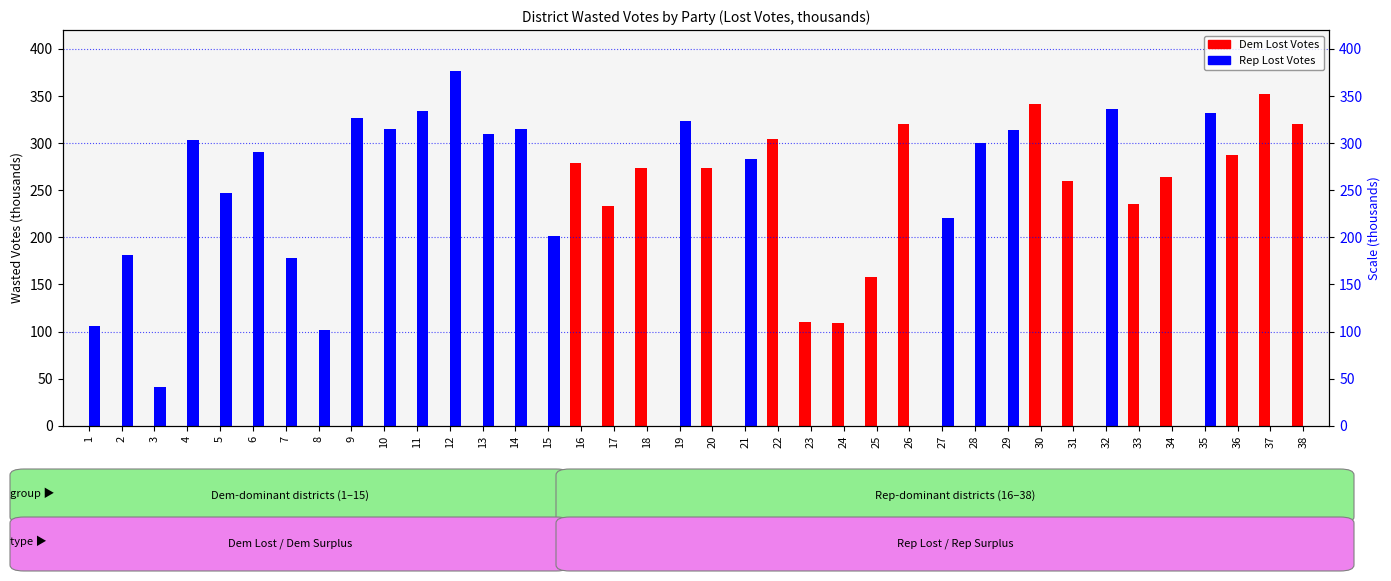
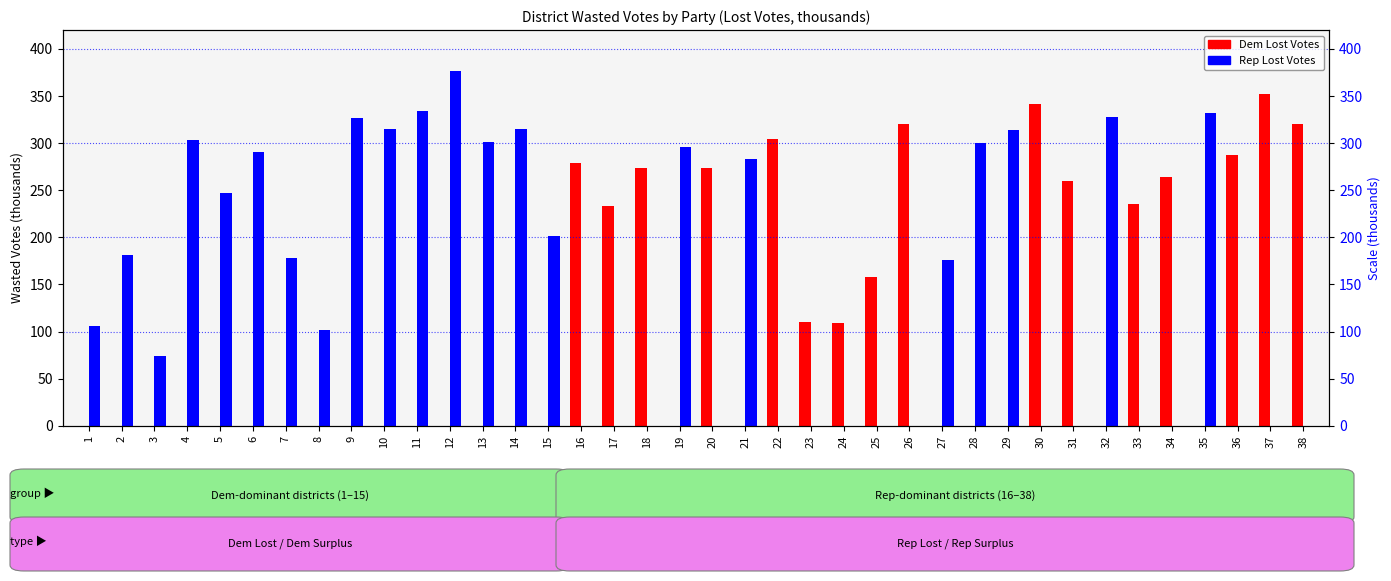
Rep Lost Votes, 3: 40 -> 70
Rep Lost Votes, 13: 310 -> 300
Rep Lost Votes, 19: 320 -> 300
Rep Lost Votes, 27: 220 -> 180
Rep Lost Votes, 32: 340 -> 330
